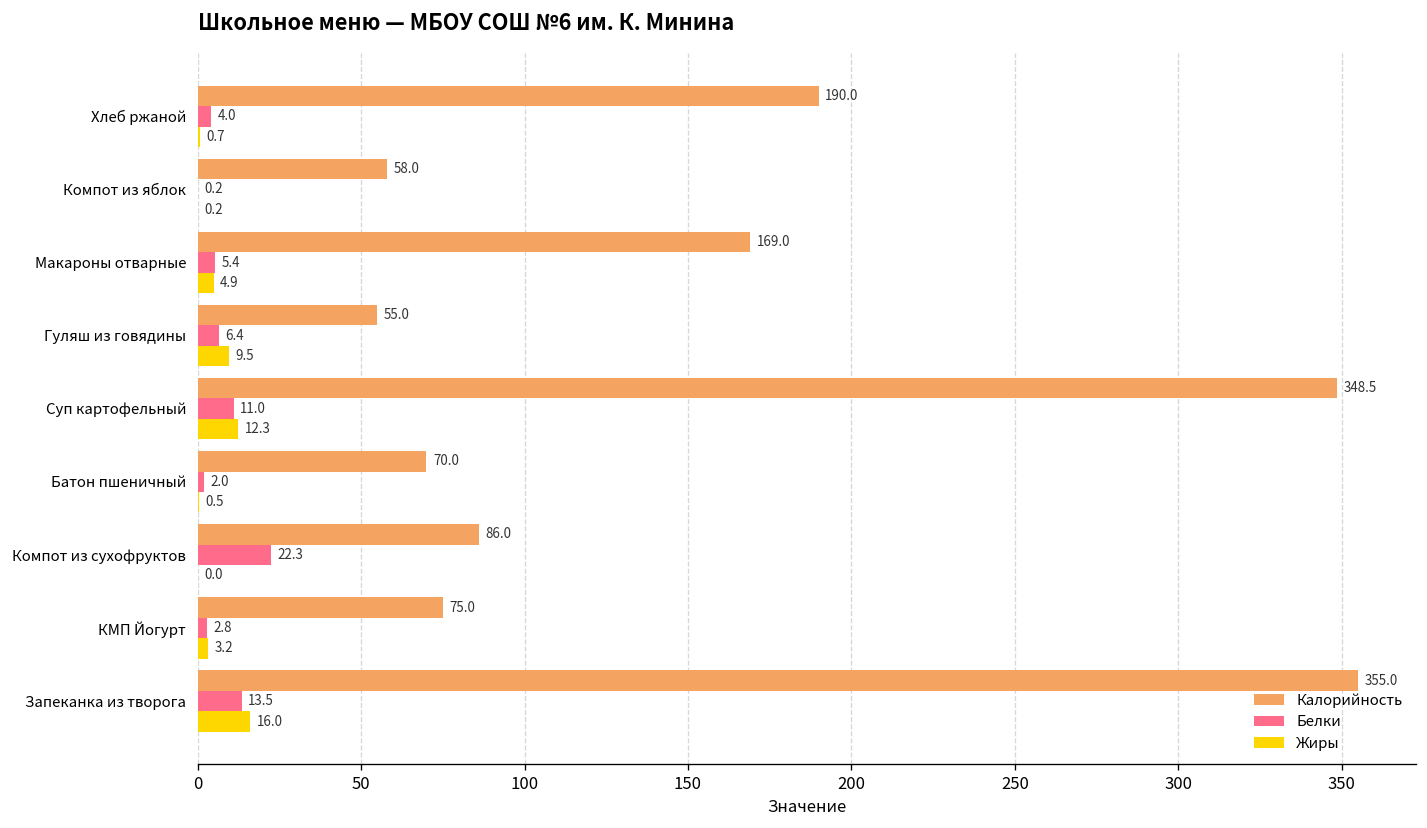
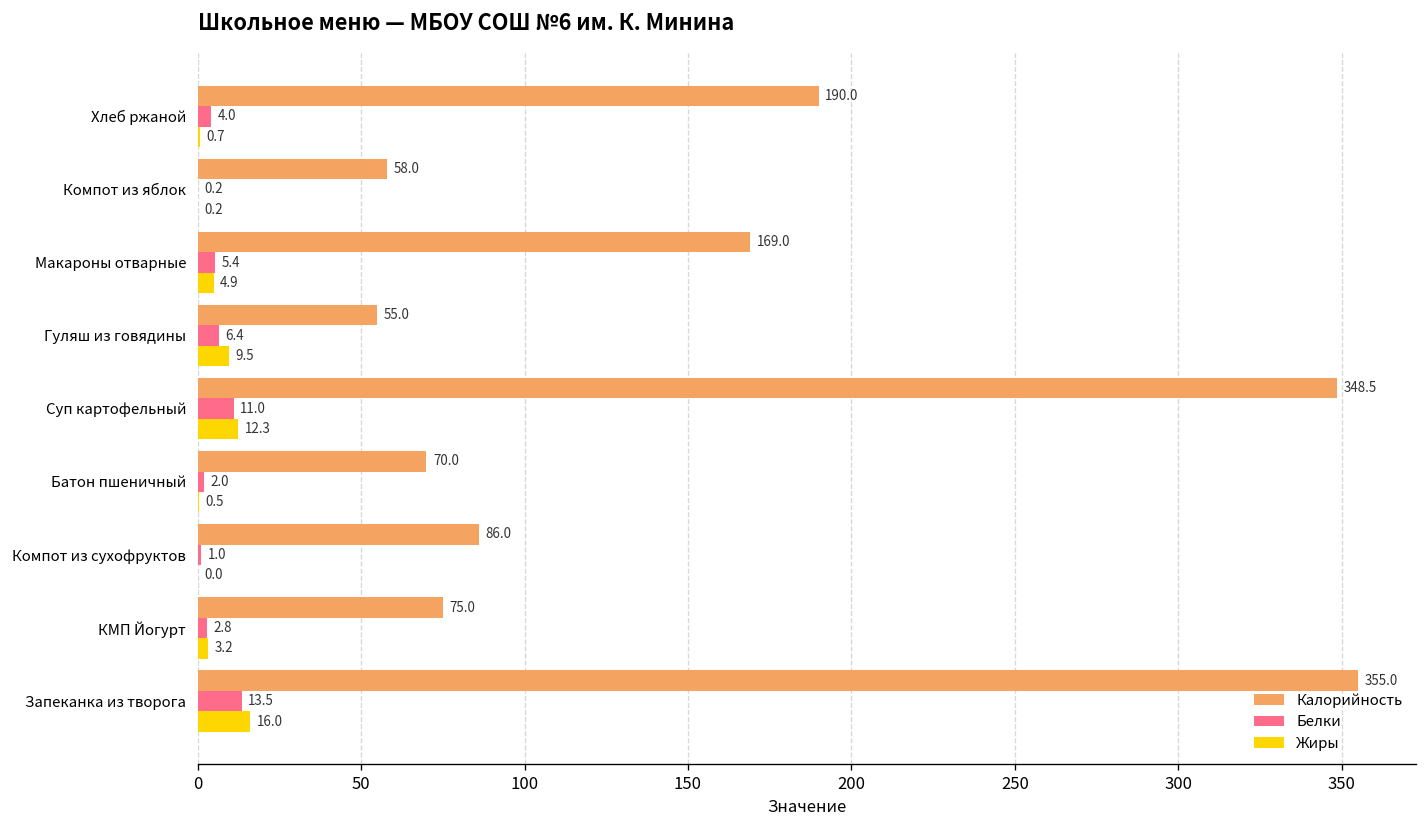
Белки, Компот из сухофруктов: 22.3 -> 1.0
